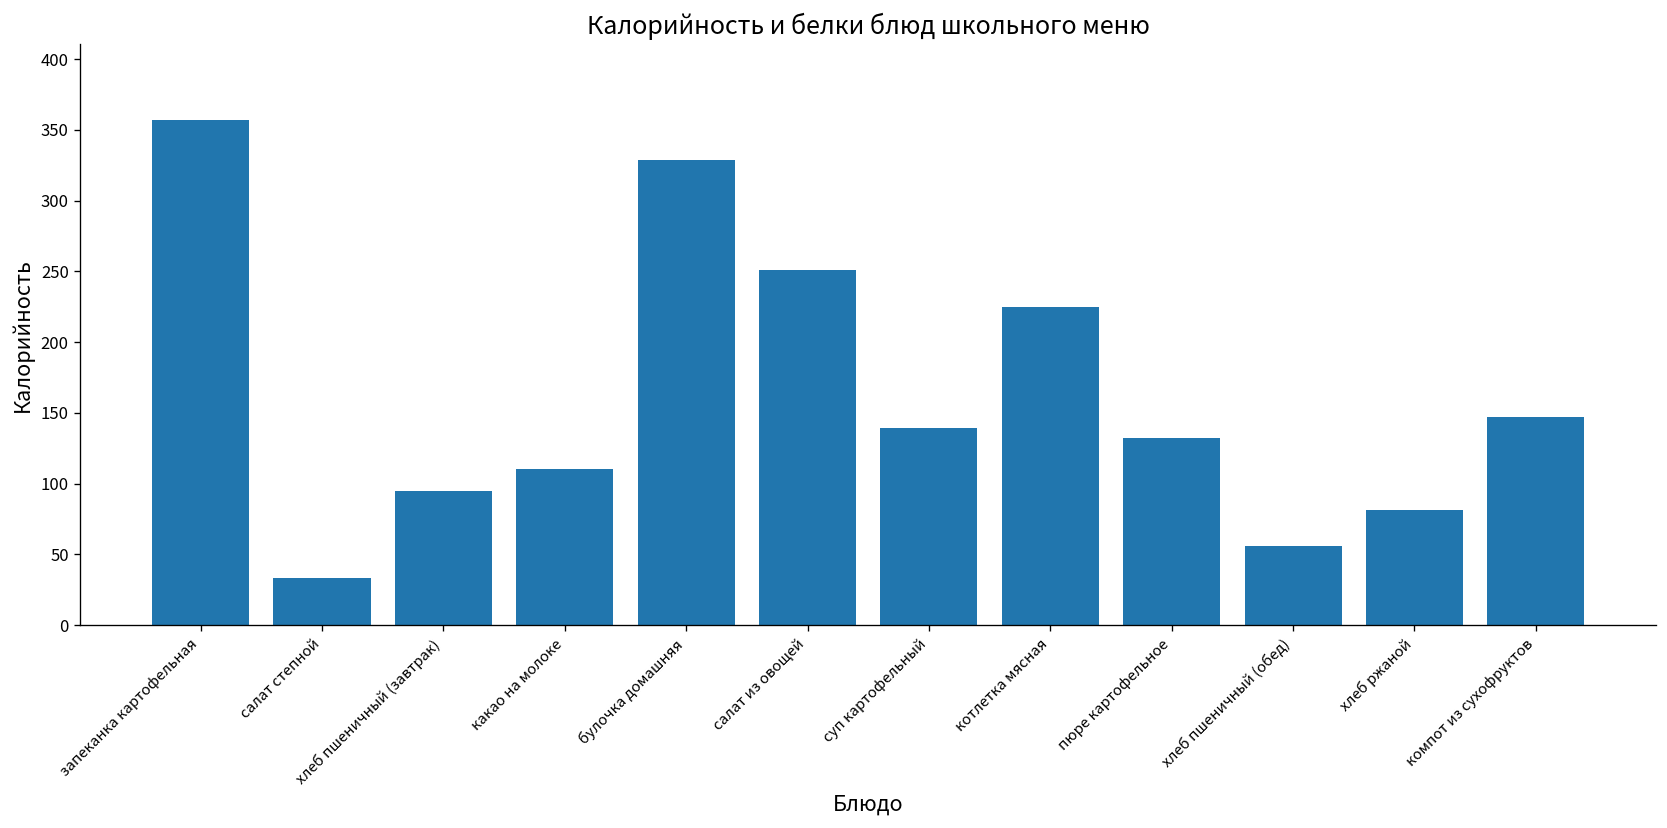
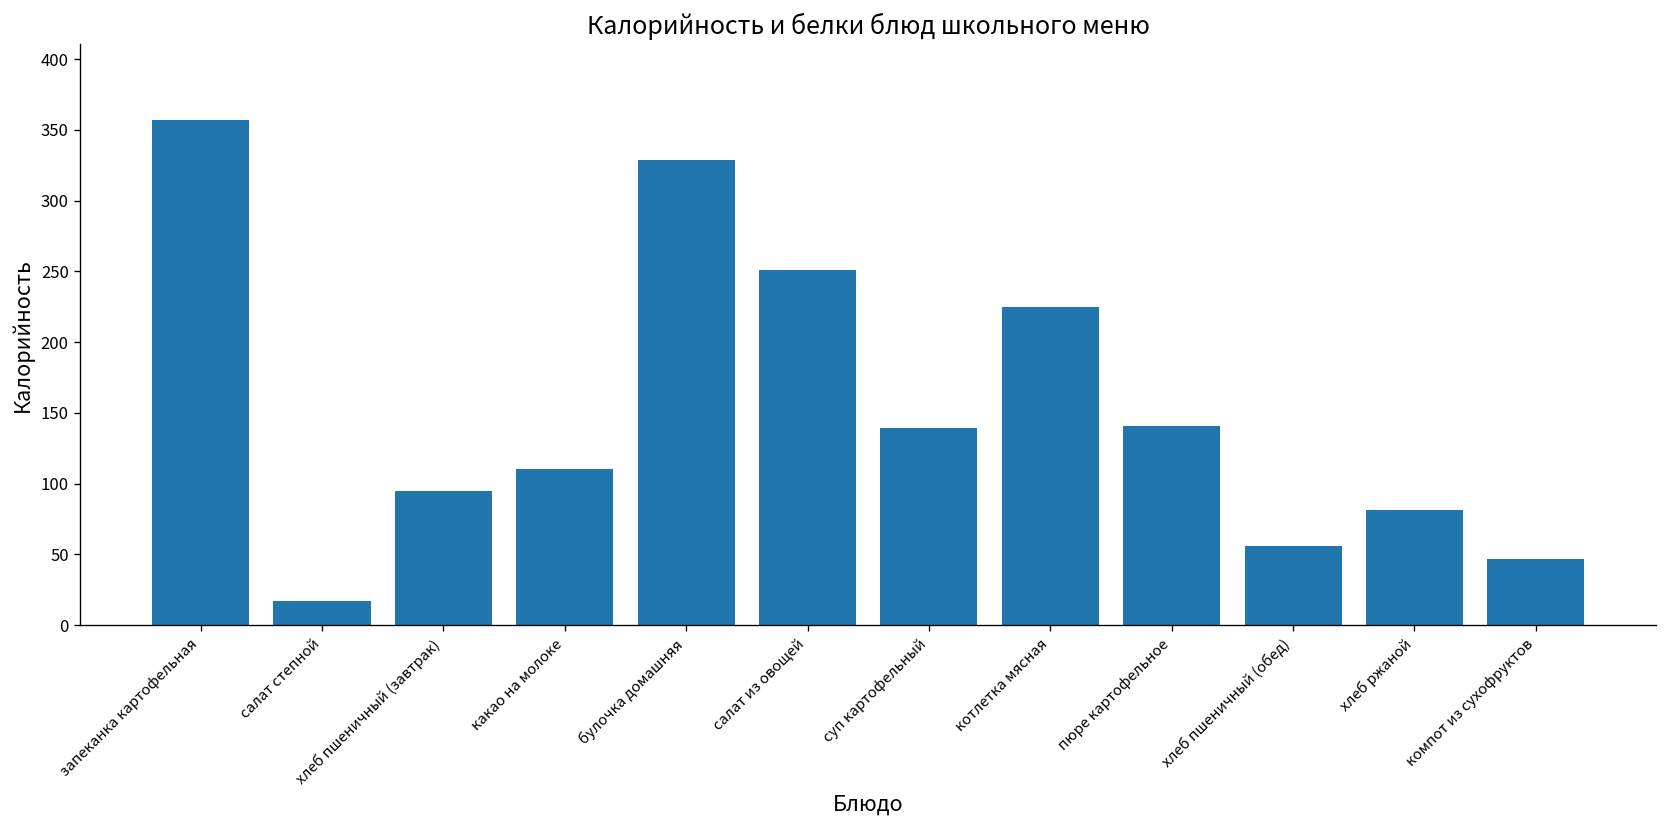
салат степной: 33 -> 17
пюре картофельное: 132 -> 141
компот из сухофруктов: 147 -> 47
